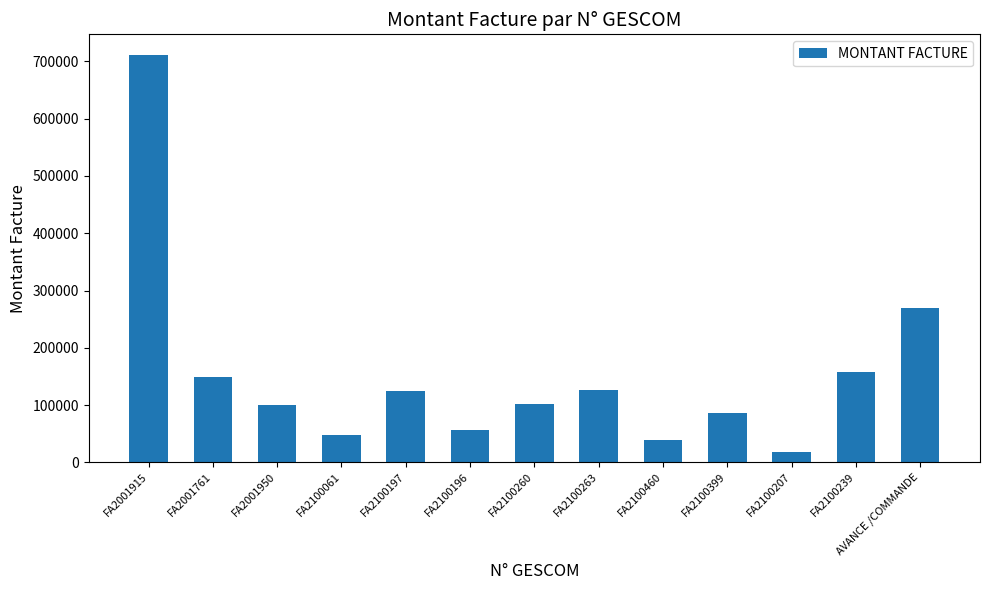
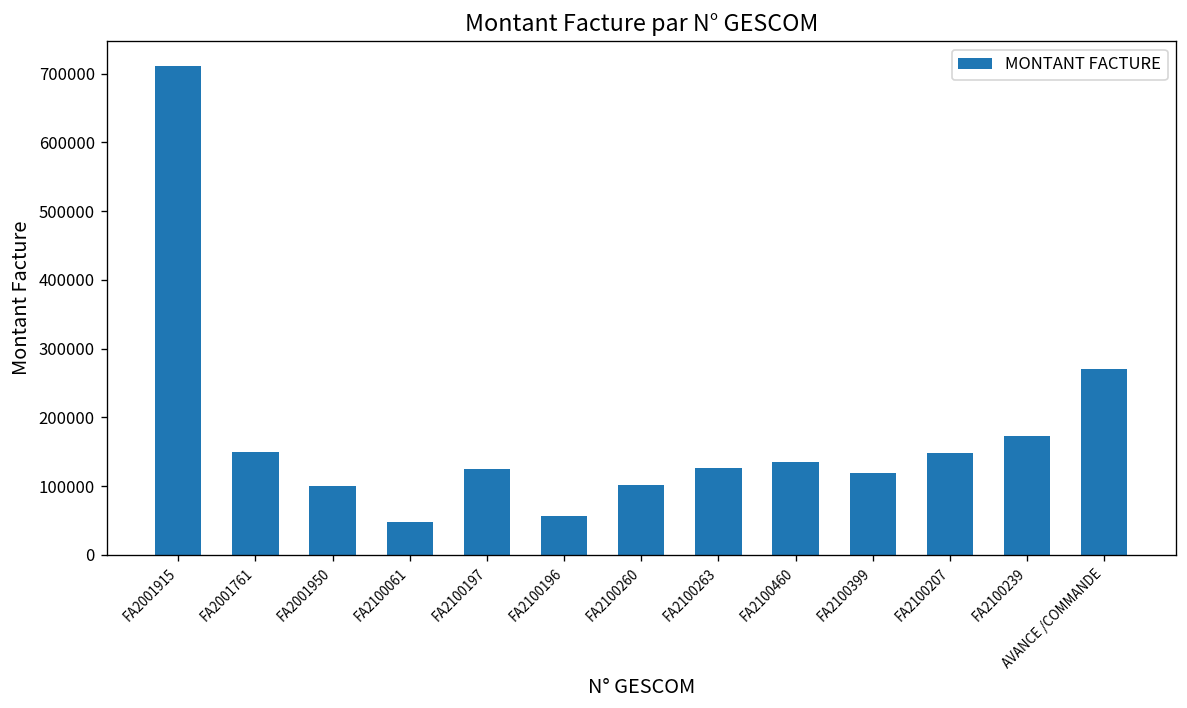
FA2100460: 40000 -> 130000
FA2100399: 90000 -> 120000
FA2100207: 20000 -> 150000
FA2100239: 160000 -> 170000
